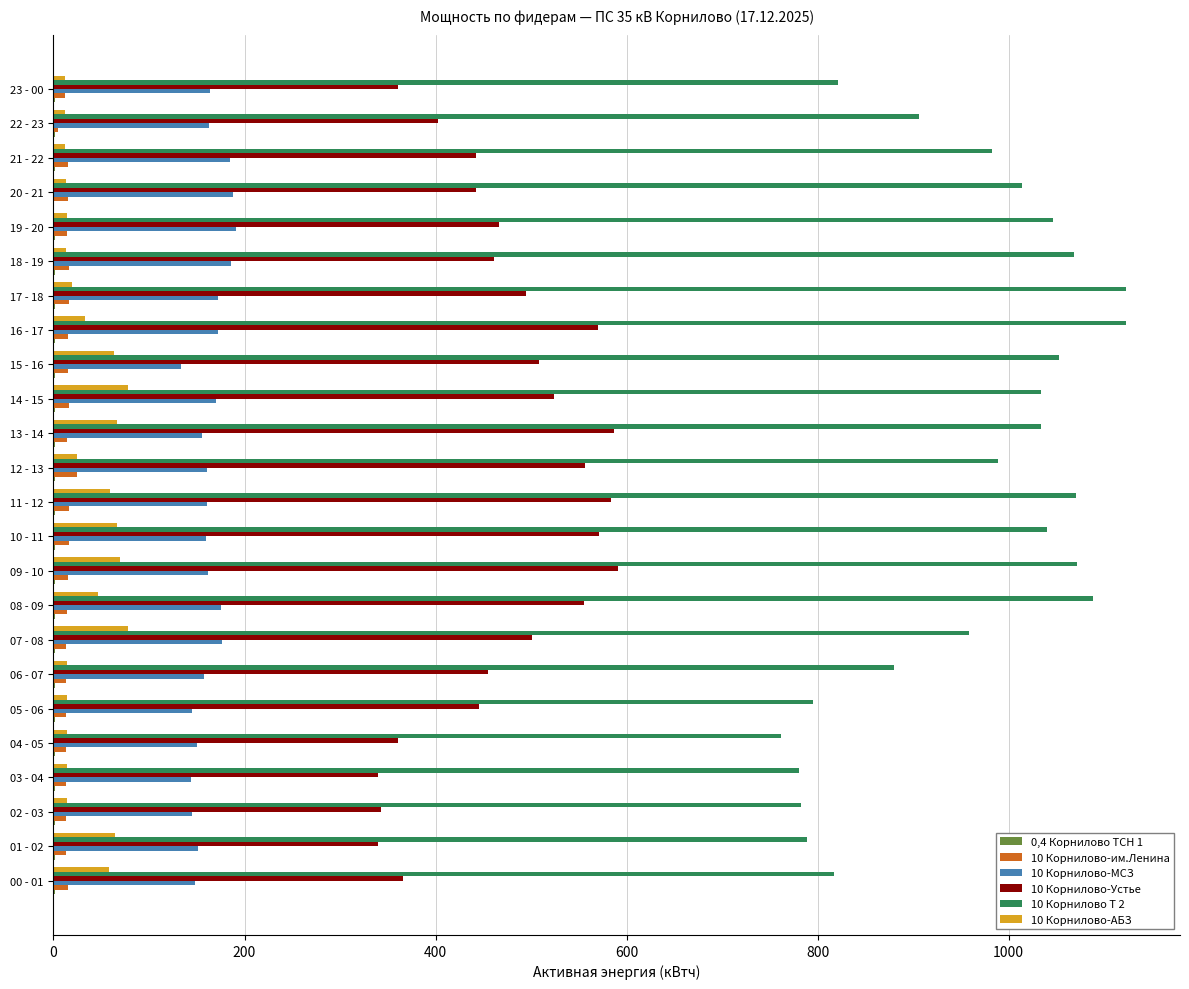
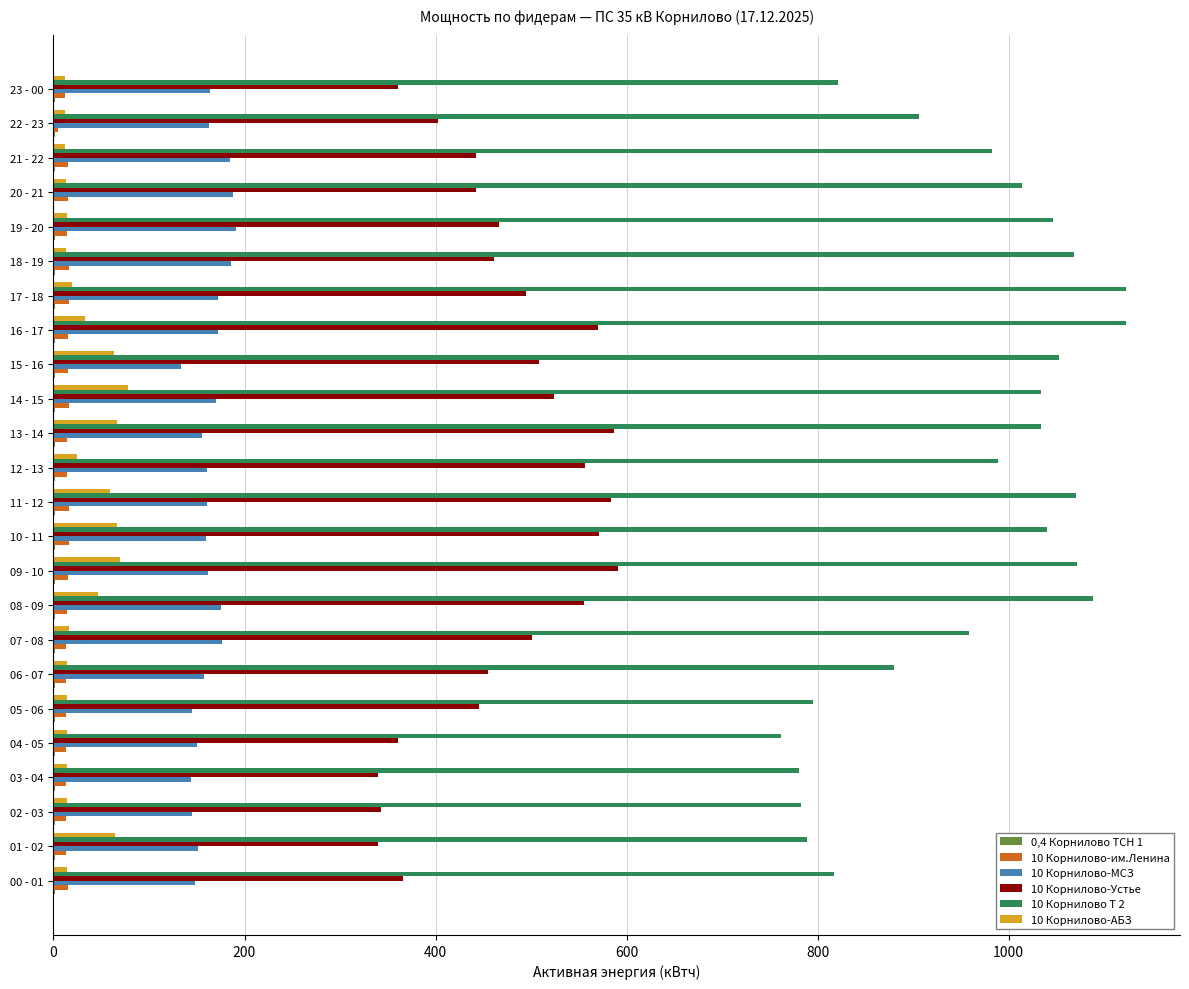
10 Корнилово-им.Ленина, 12 - 13: 20 -> 10
10 Корнилово-АБЗ, 07 - 08: 80 -> 20
10 Корнилово-АБЗ, 00 - 01: 60 -> 10
